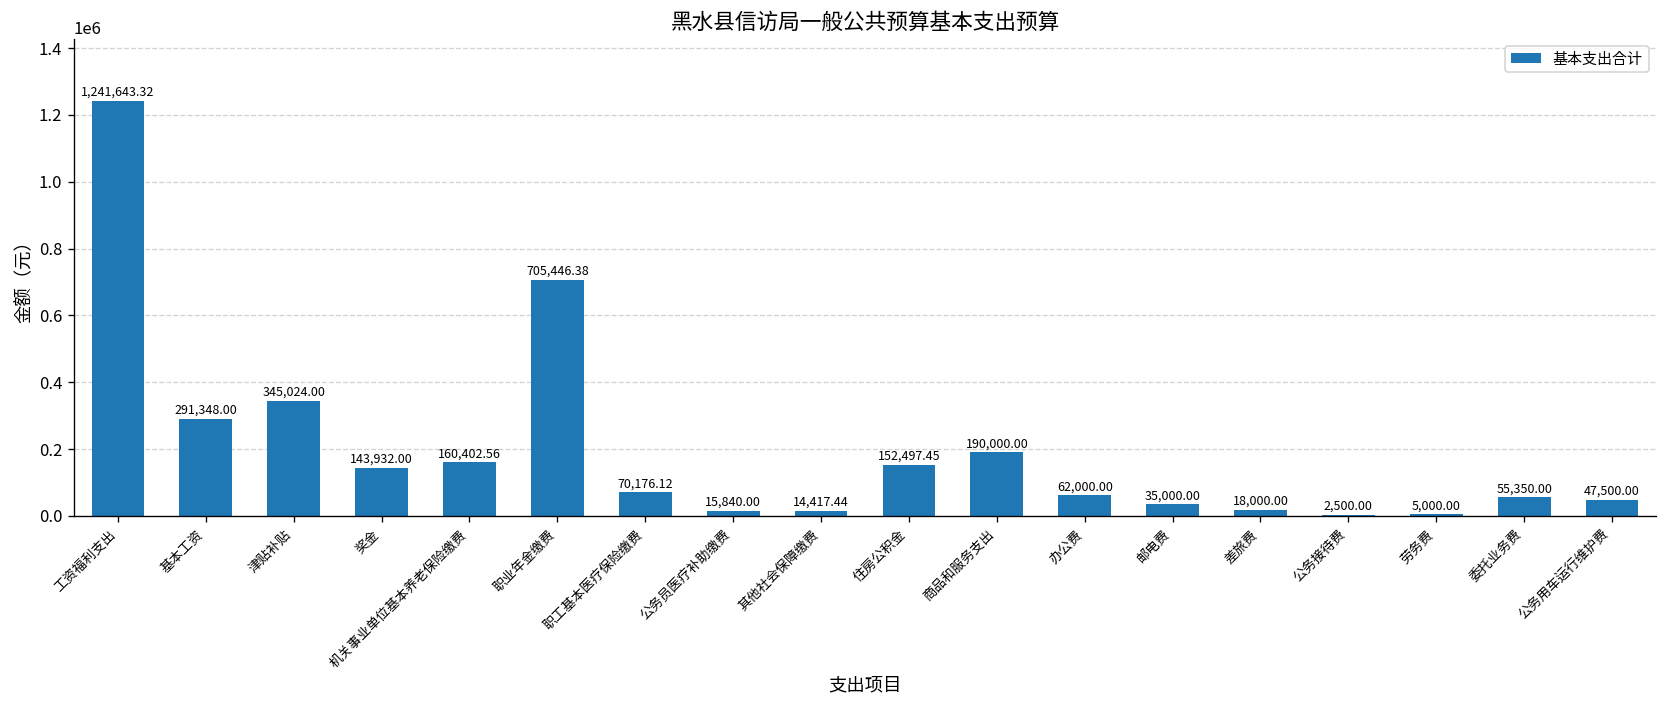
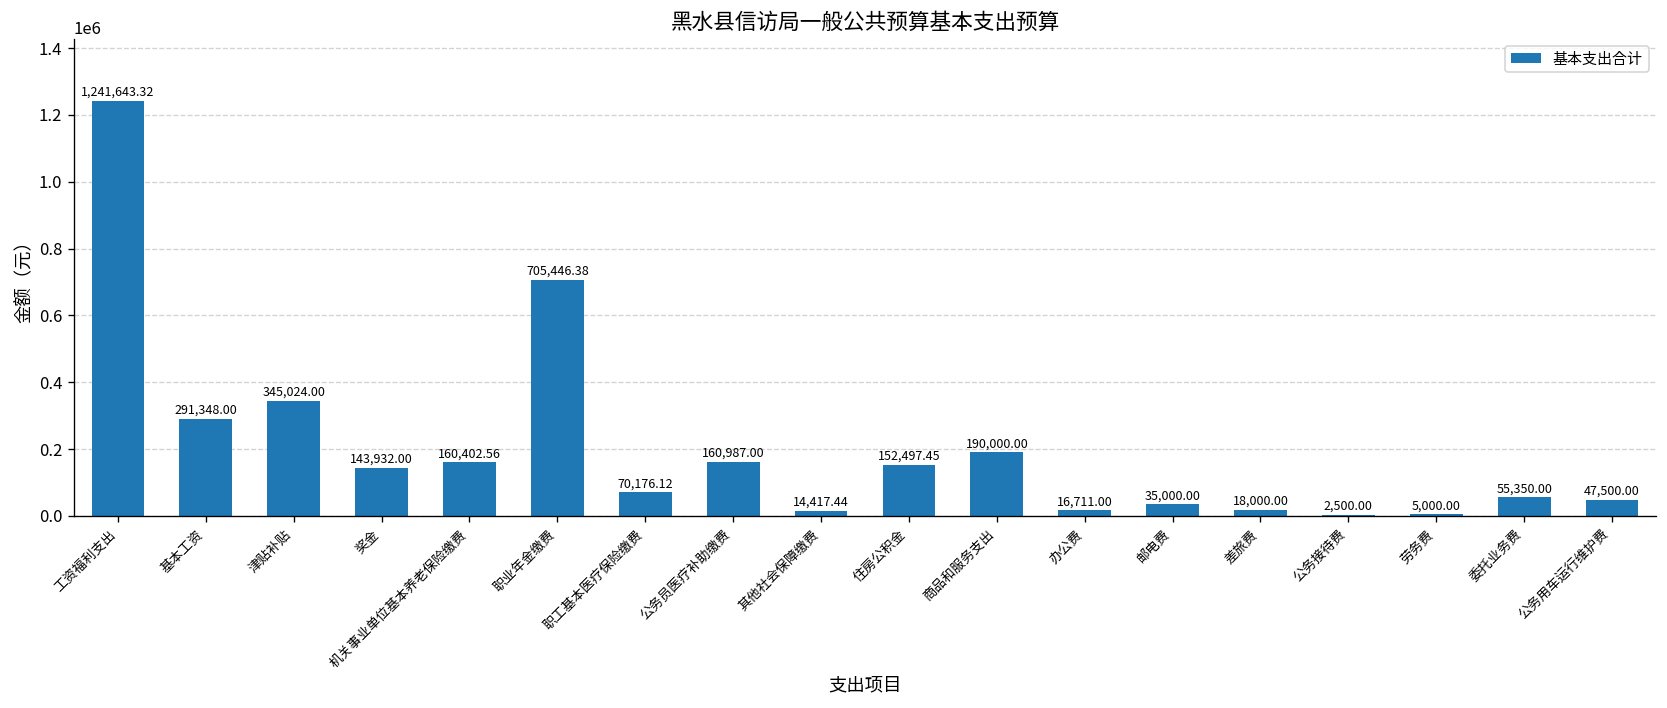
公务员医疗补助缴费: 15,840.00 -> 160,987.00
办公费: 62,000.00 -> 16,711.00
